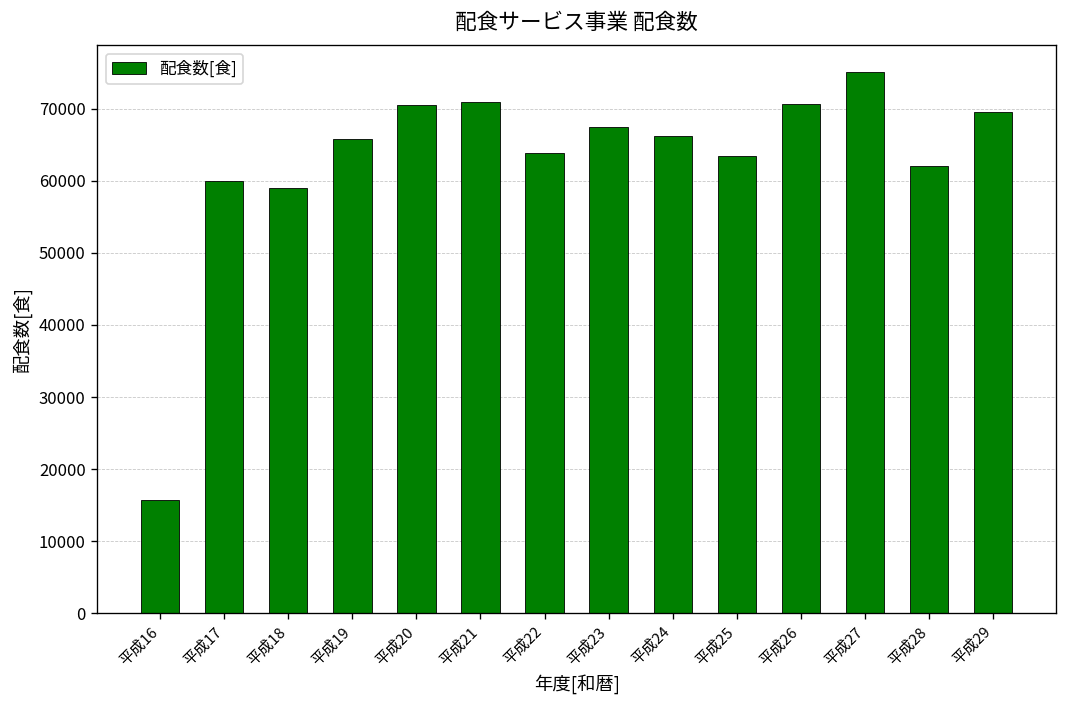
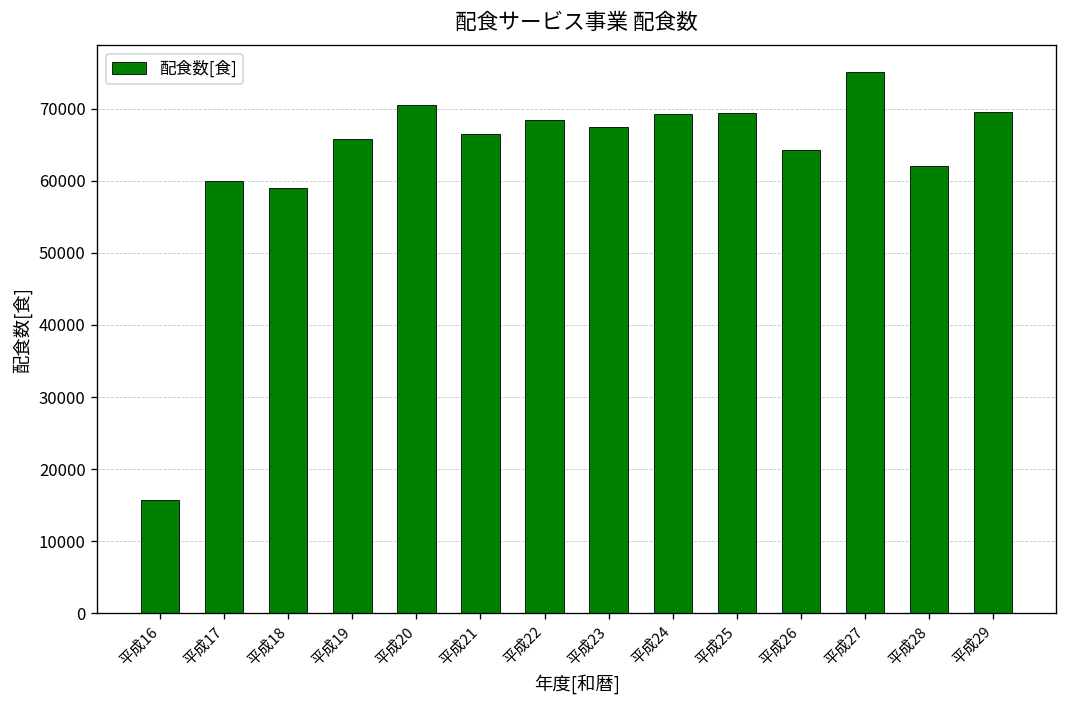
平成21: 71000 -> 67000
平成22: 64000 -> 68000
平成24: 66000 -> 69000
平成25: 63000 -> 69000
平成26: 71000 -> 64000
